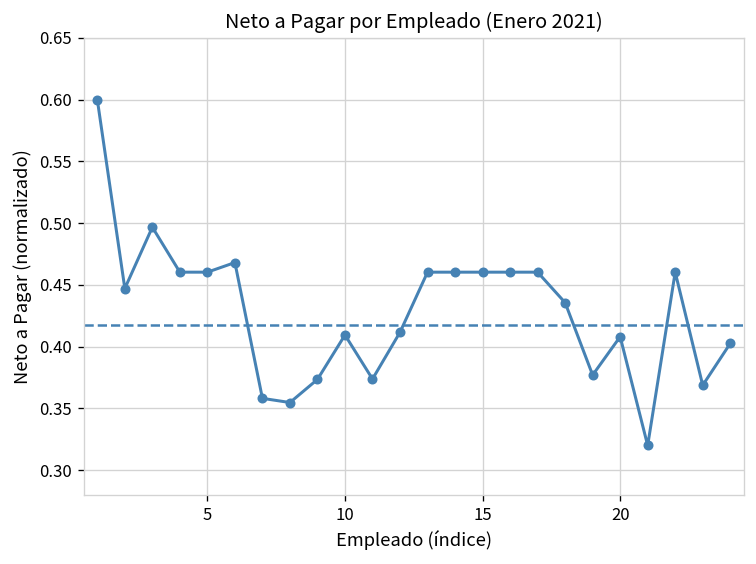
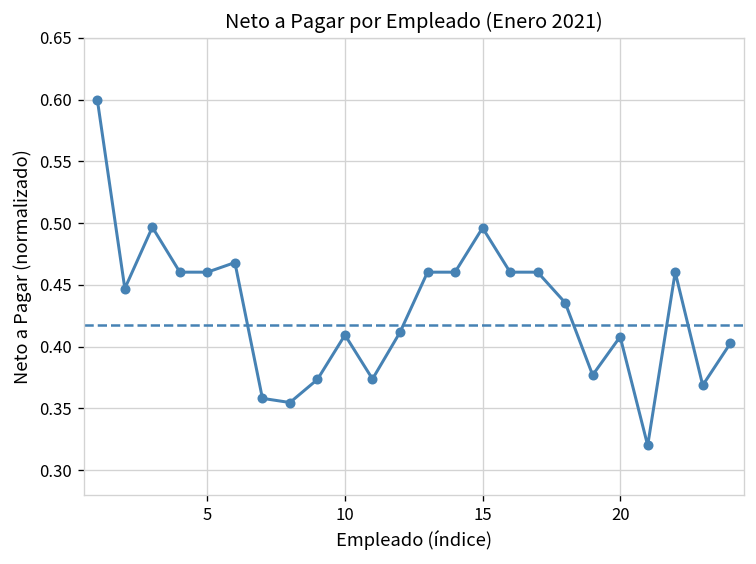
15: 0.460 -> 0.496
